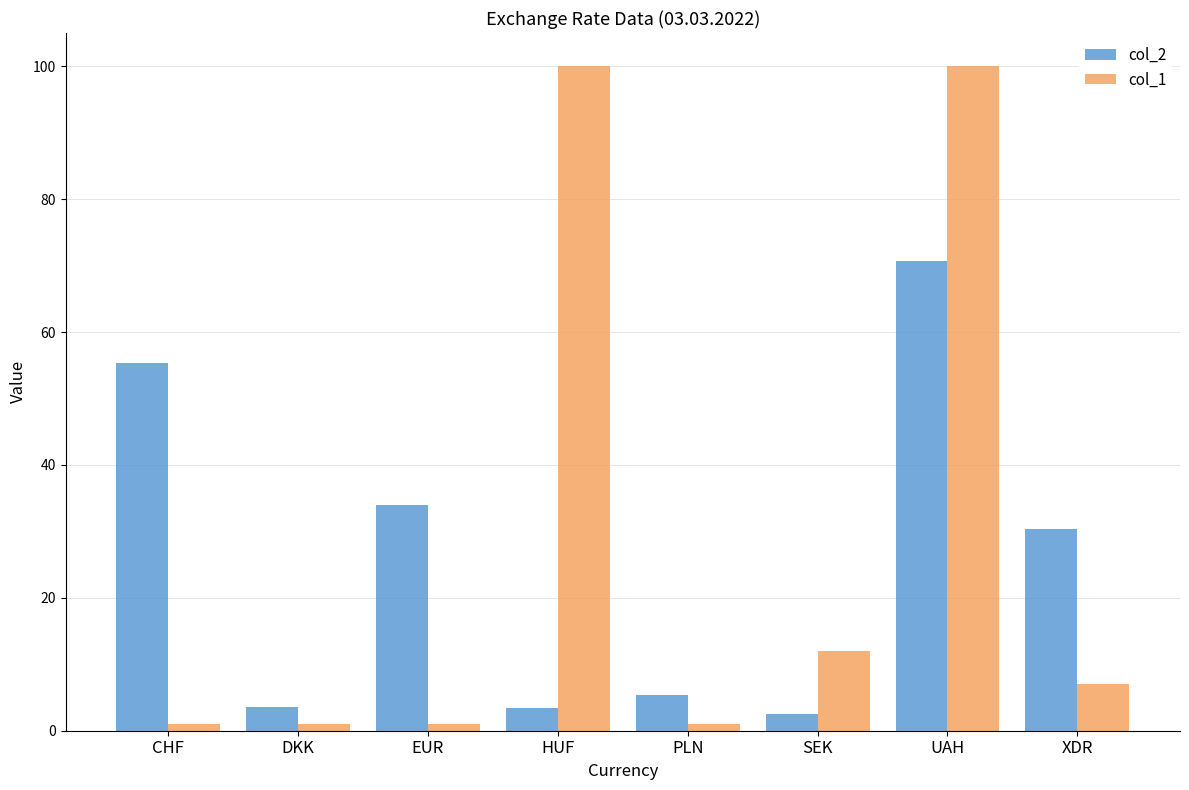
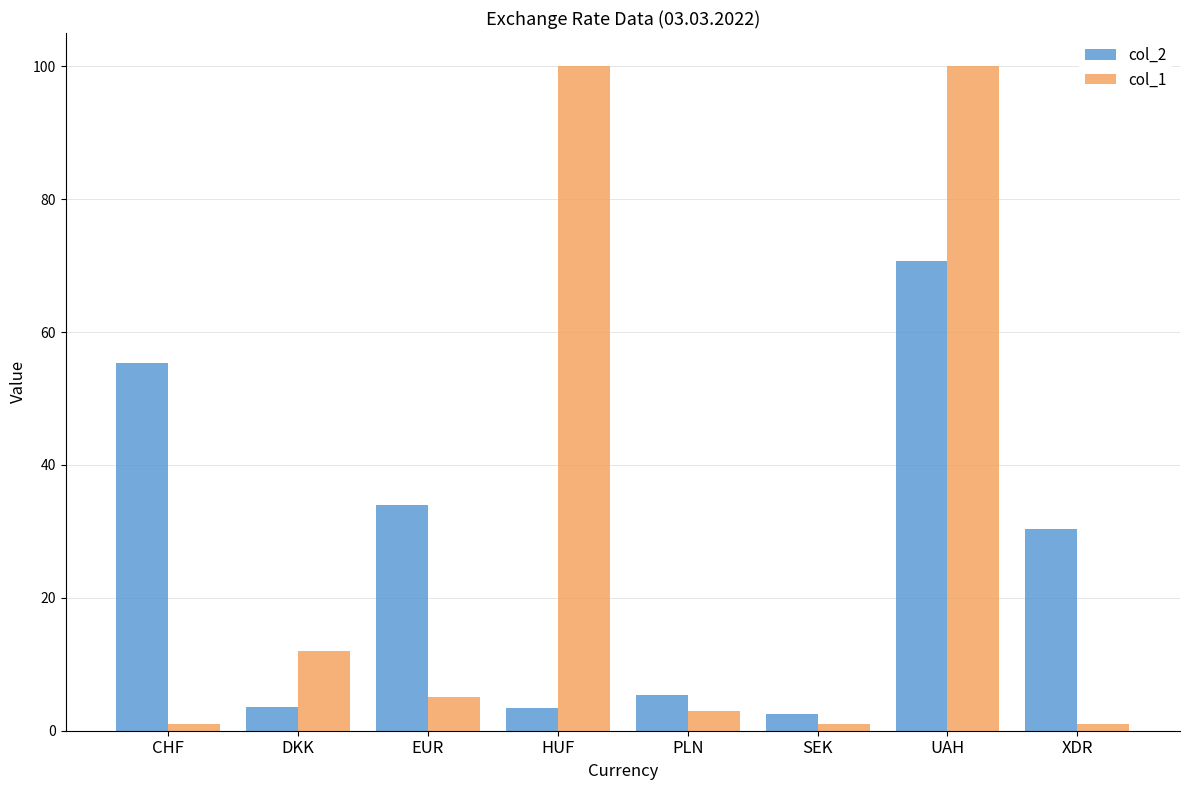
col_1, DKK: 1 -> 12
col_1, EUR: 1 -> 5
col_1, PLN: 1 -> 3
col_1, SEK: 12 -> 1
col_1, XDR: 7 -> 1
